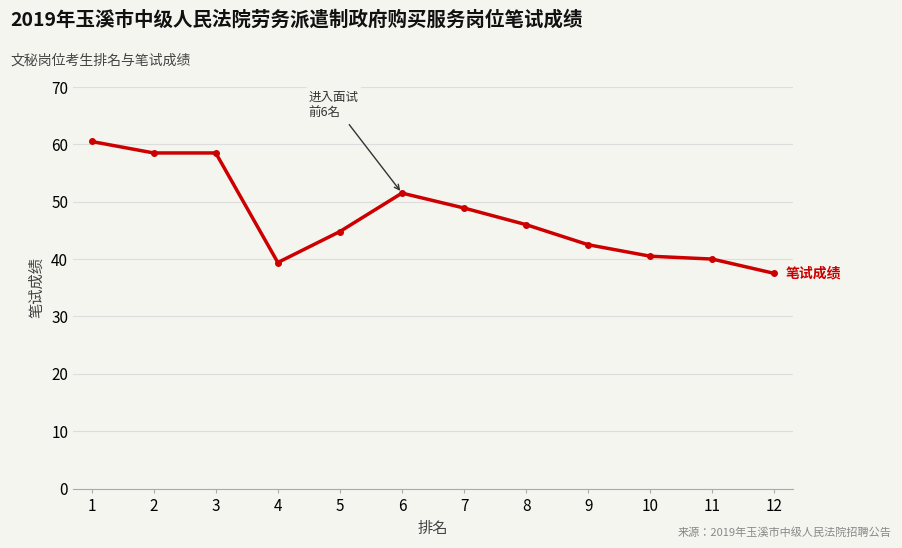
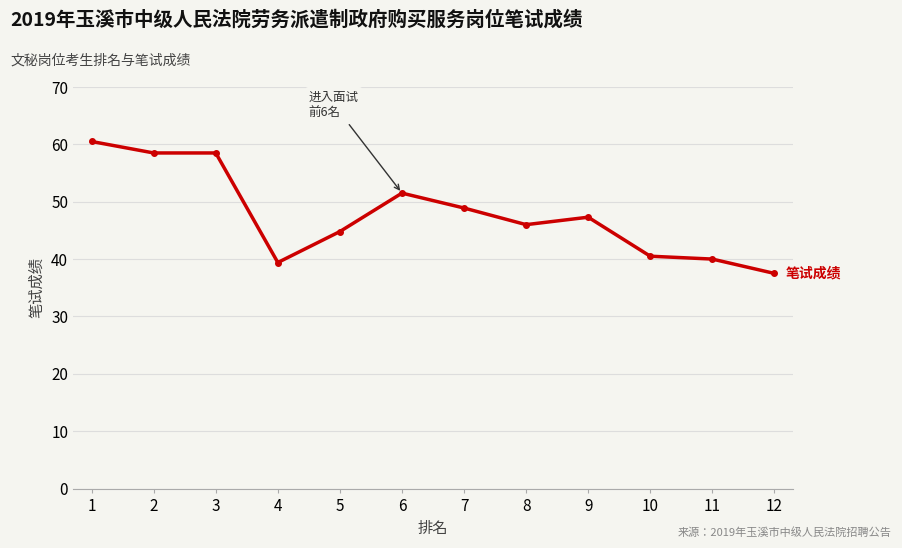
9: 43 -> 47
